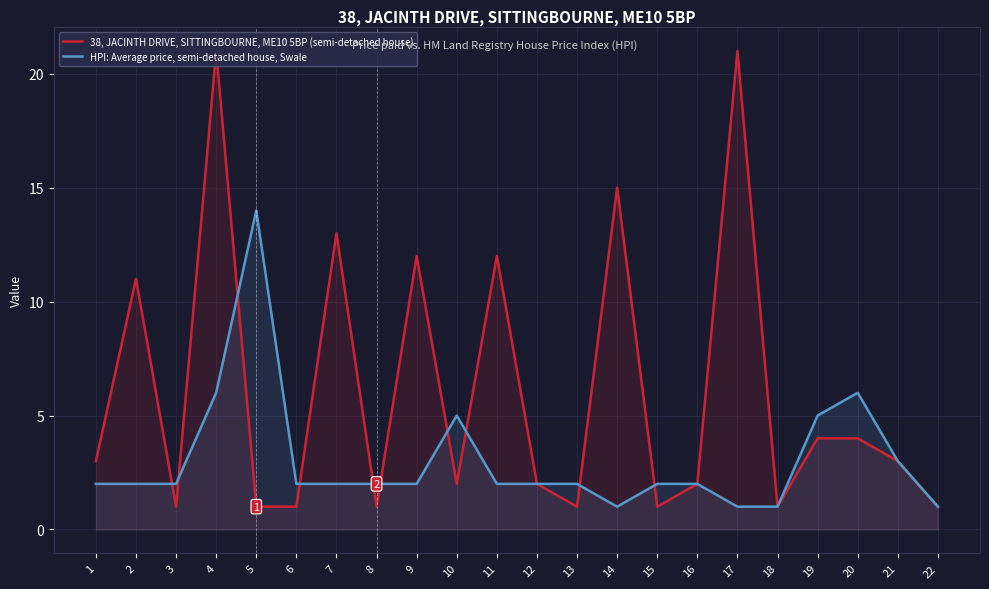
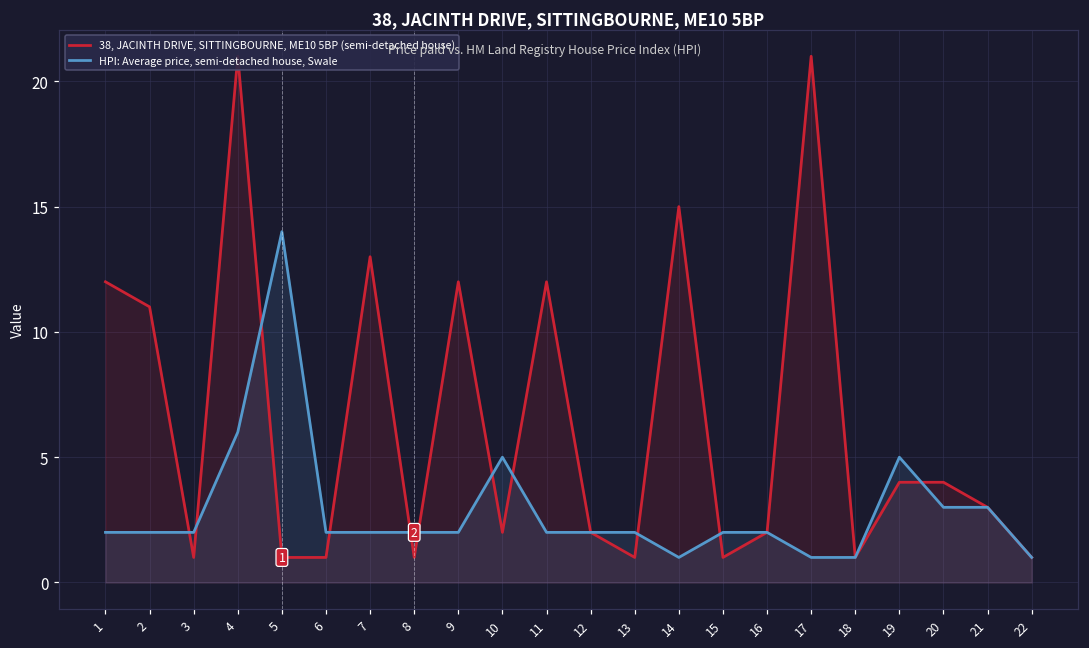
38, JACINTH DRIVE, SITTINGBOURNE, ME10 5BP (semi-detached house), 1: 3 -> 12
HPI: Average price, semi-detached house, Swale, 20: 6 -> 3
